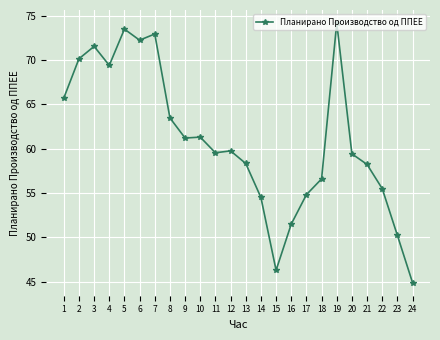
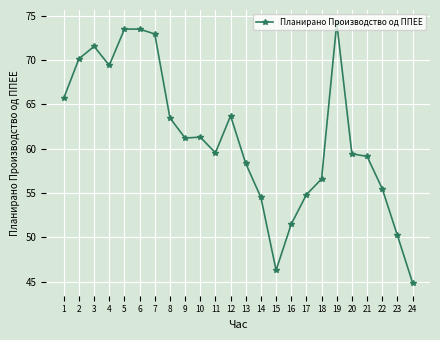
6: 72 -> 73
12: 60 -> 64
21: 58 -> 59
